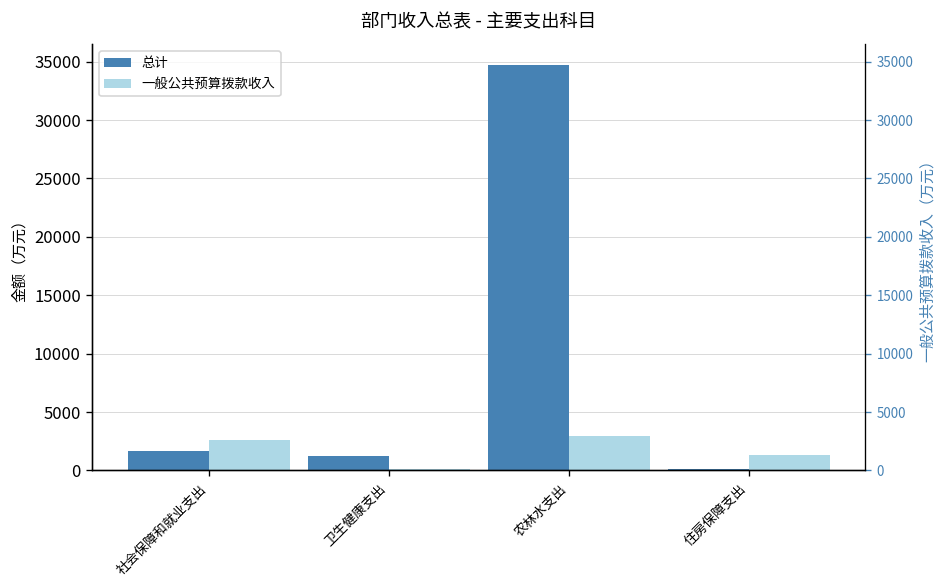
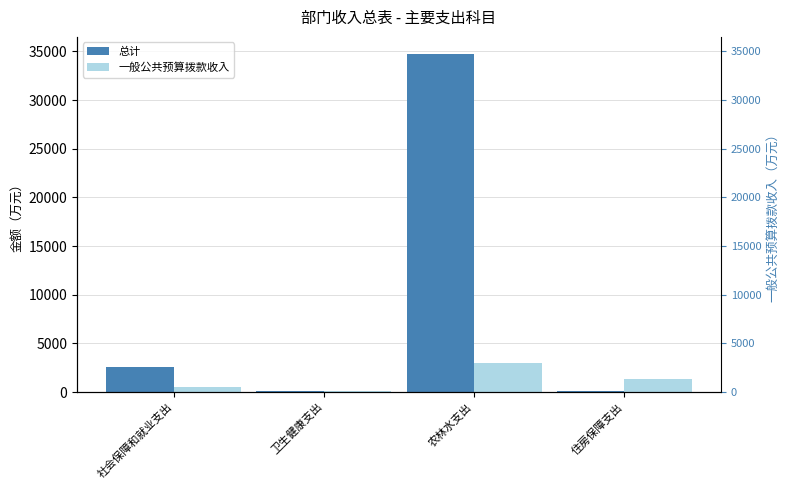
总计, 社会保障和就业支出: 2000 -> 3000
一般公共预算拨款收入, 社会保障和就业支出: 3000 -> 0
总计, 卫生健康支出: 1000 -> 0
